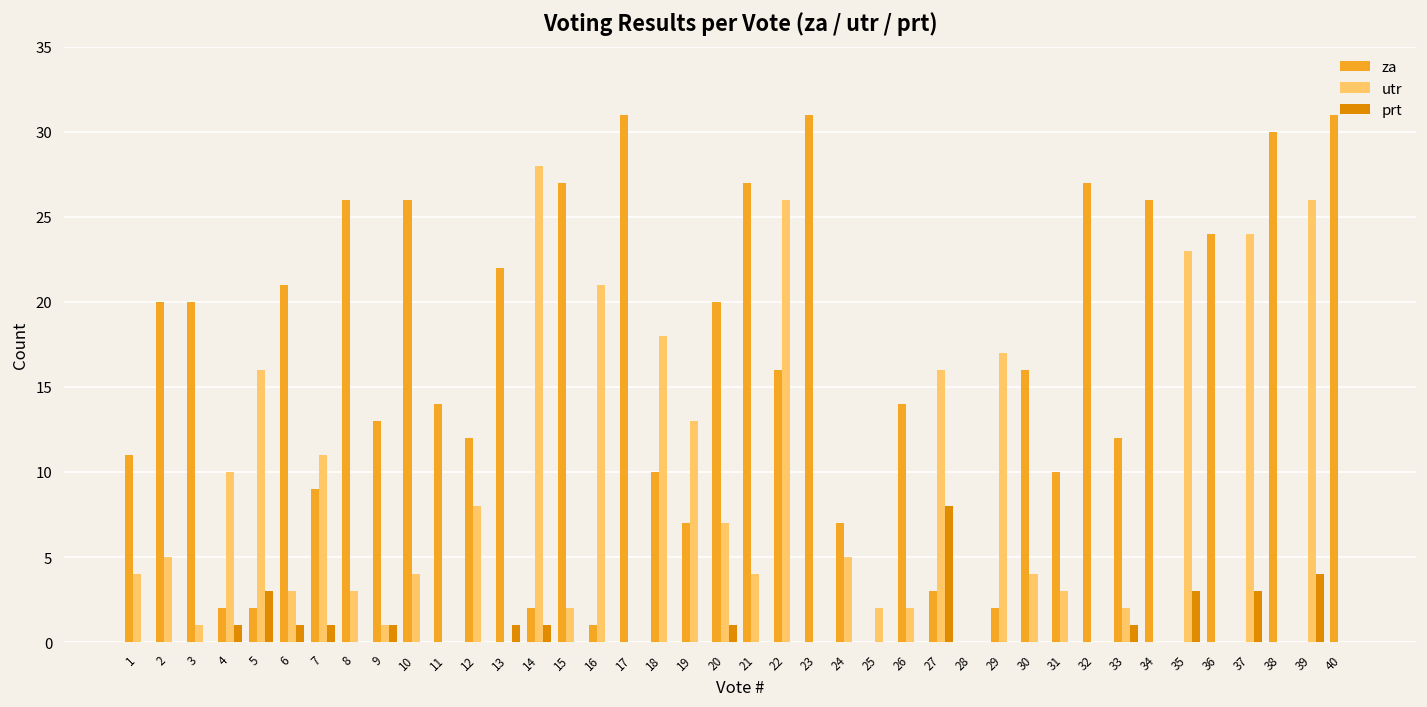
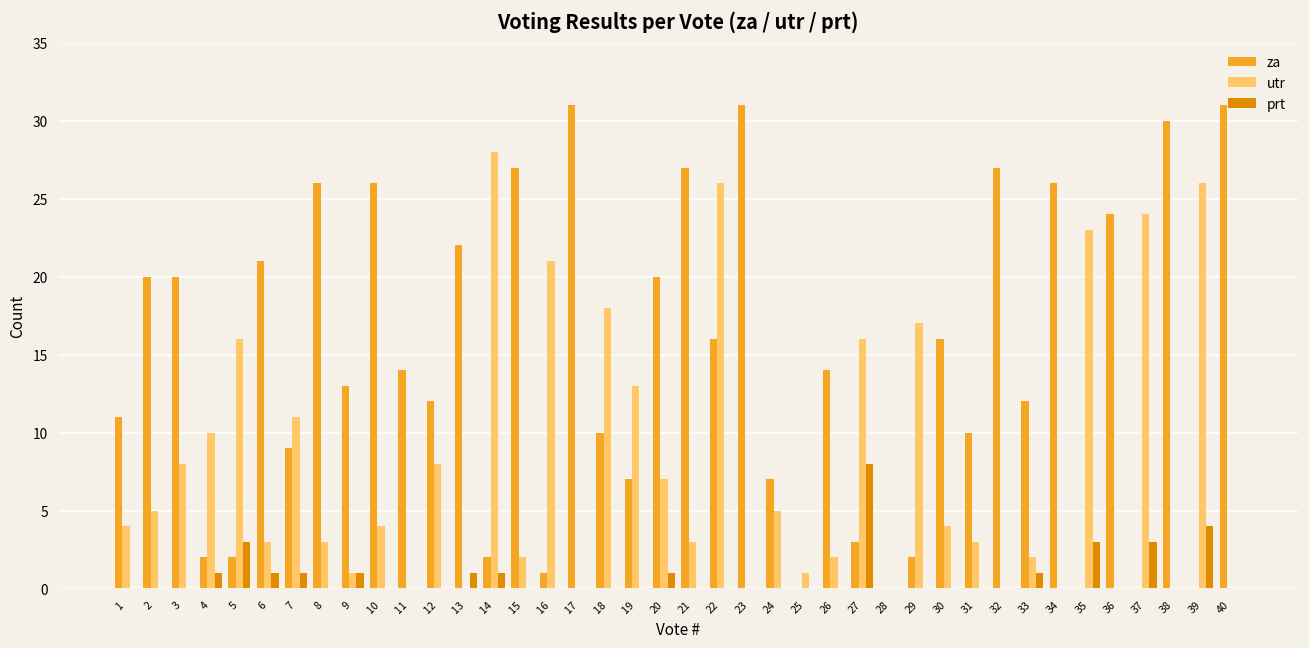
utr, 3: 1 -> 8
utr, 21: 4 -> 3
utr, 25: 2 -> 1
